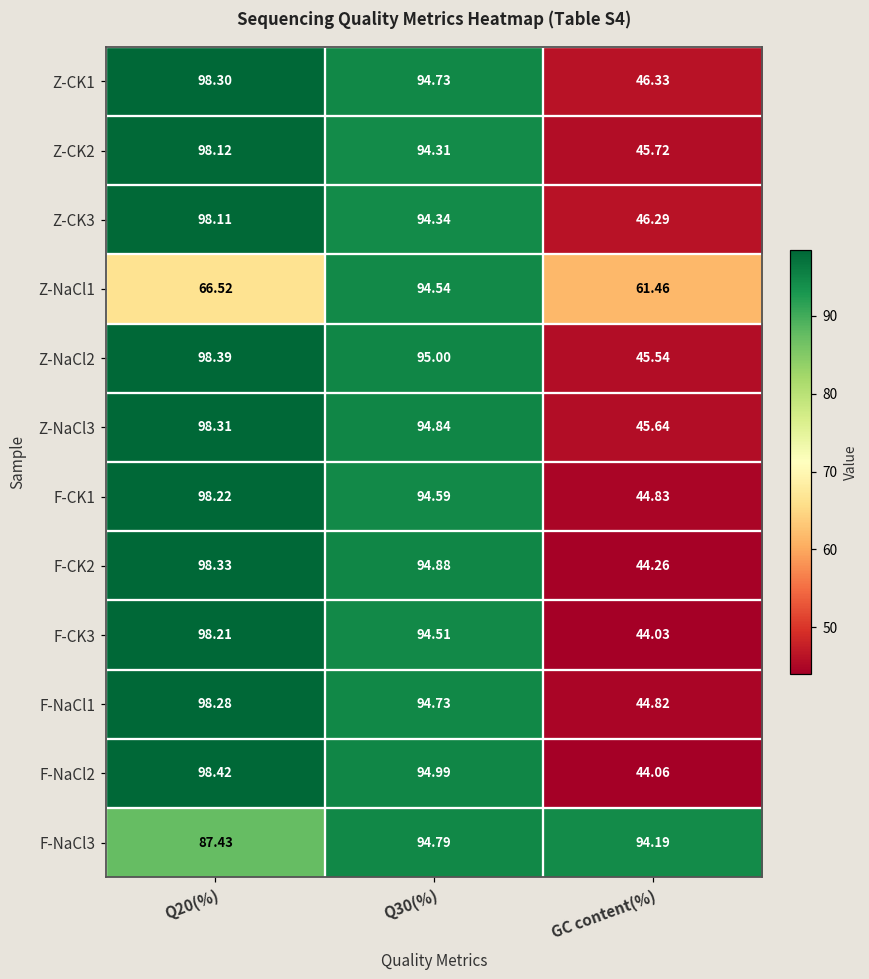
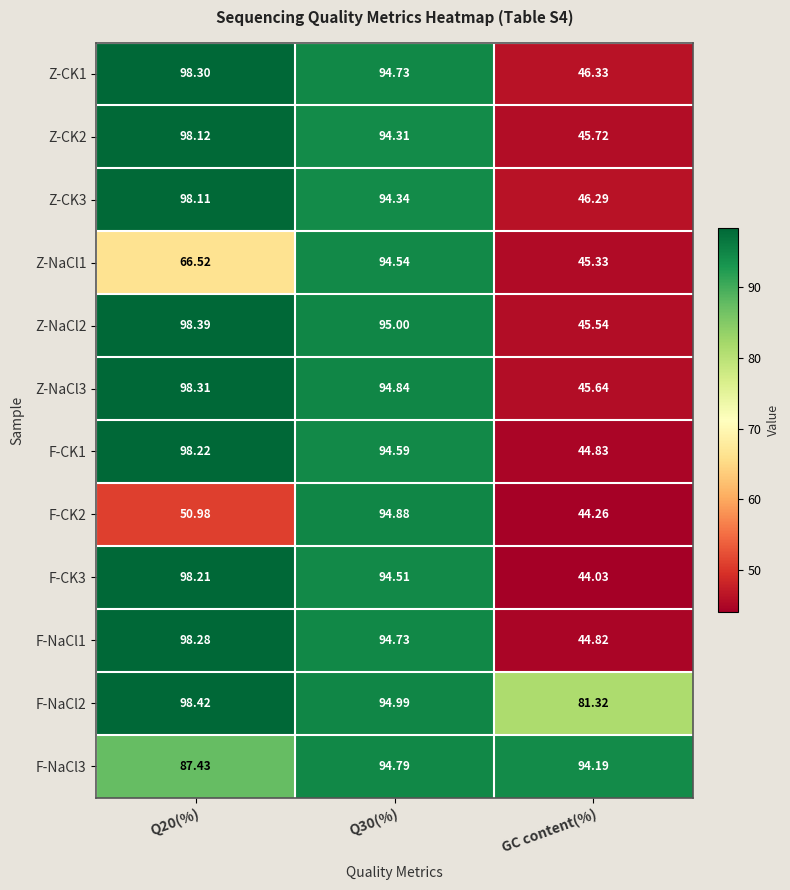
Z-NaCl1, GC content(%): 61.46 -> 45.33
F-CK2, Q20(%): 98.33 -> 50.98
F-NaCl2, GC content(%): 44.06 -> 81.32
